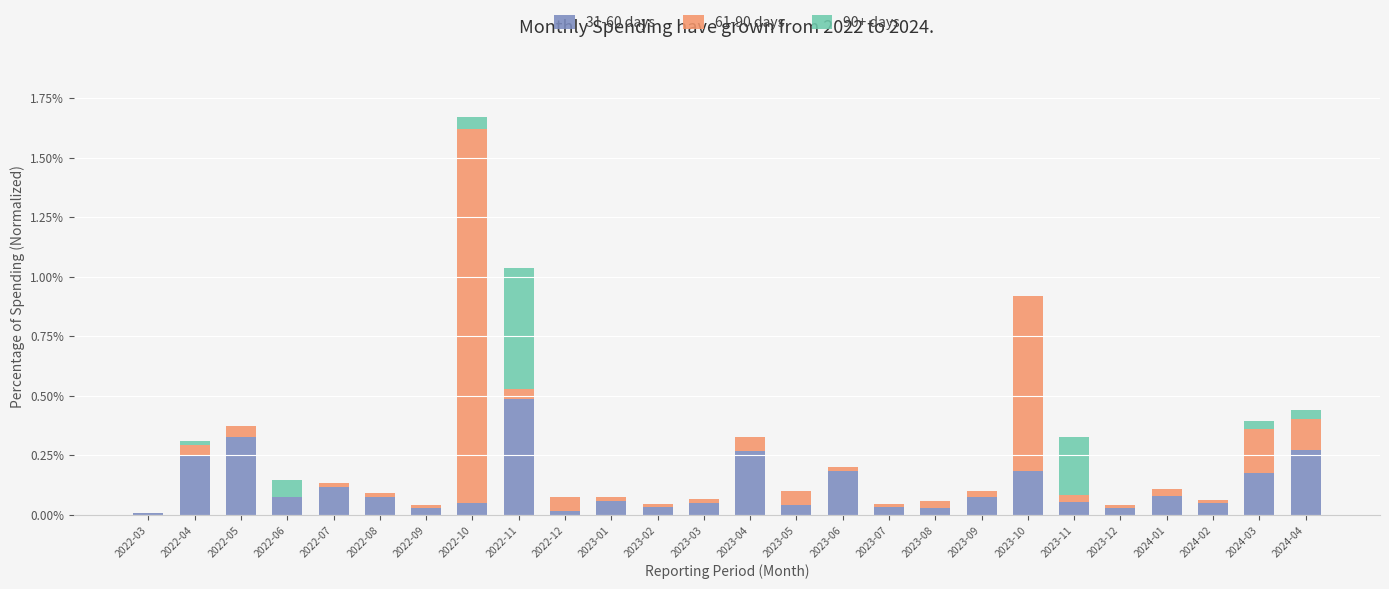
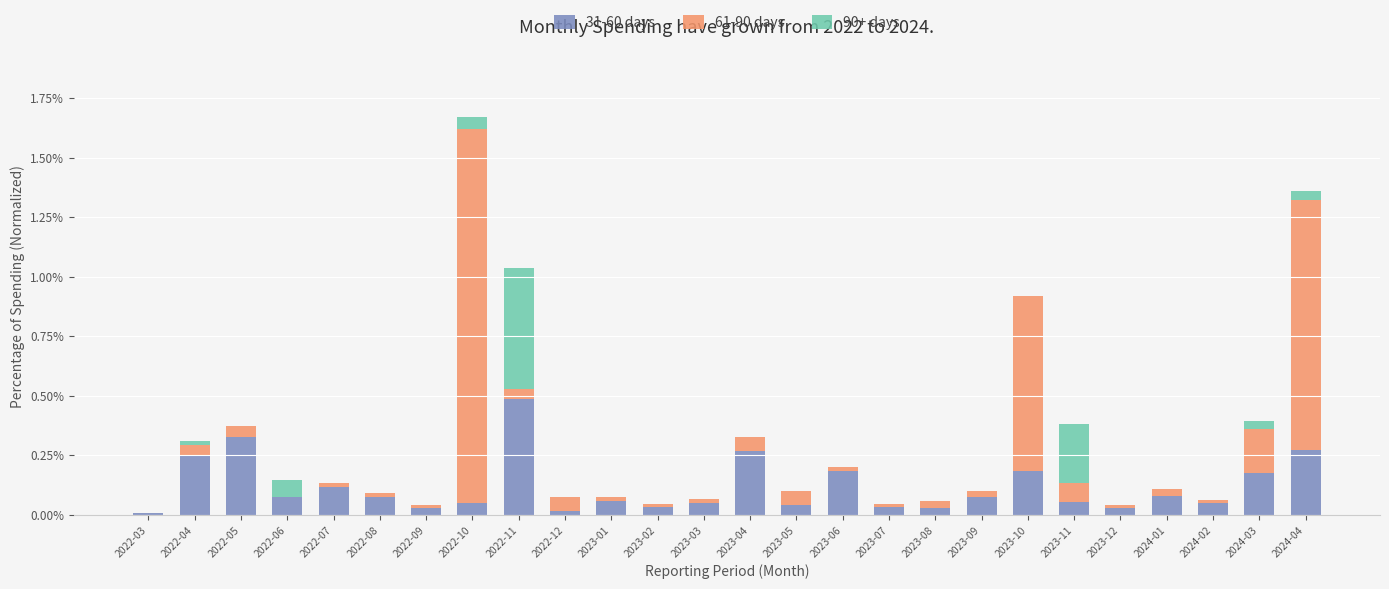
61-90 days, 2023-11: 0.03% -> 0.08%
61-90 days, 2024-04: 0.13% -> 1.05%
